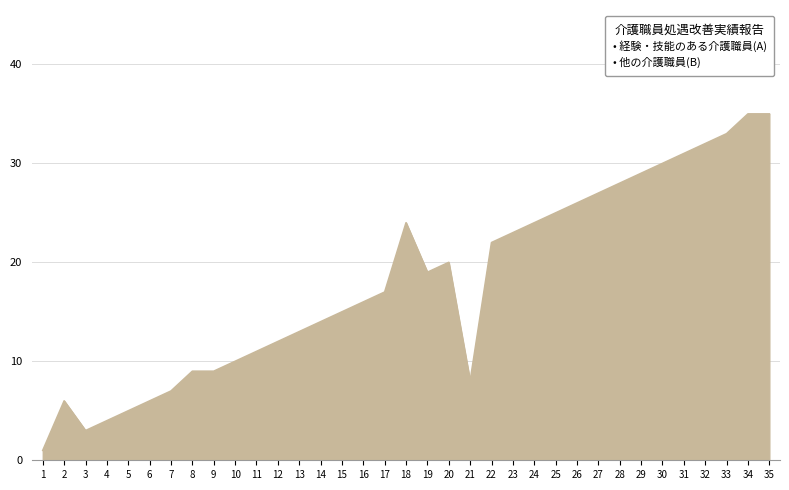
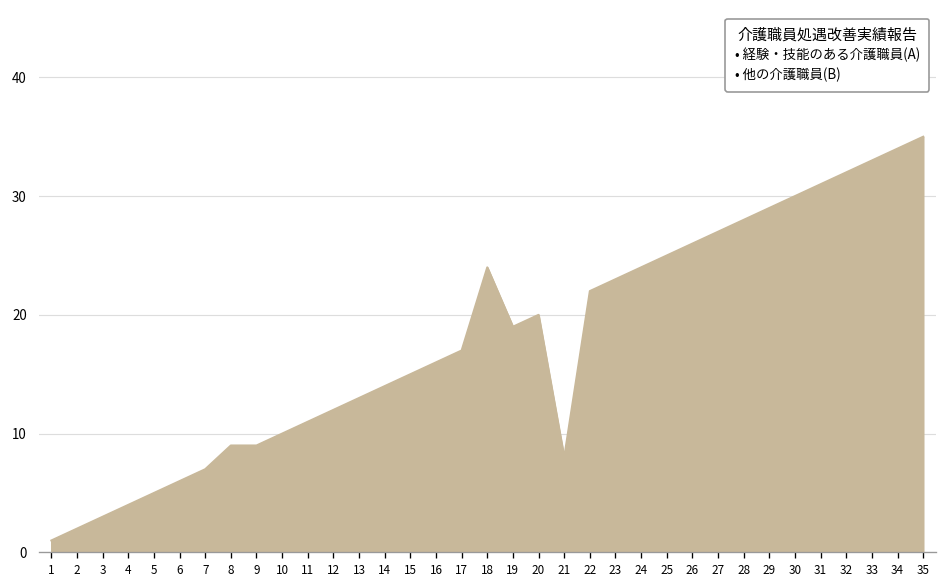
2: 6 -> 2
34: 35 -> 34
